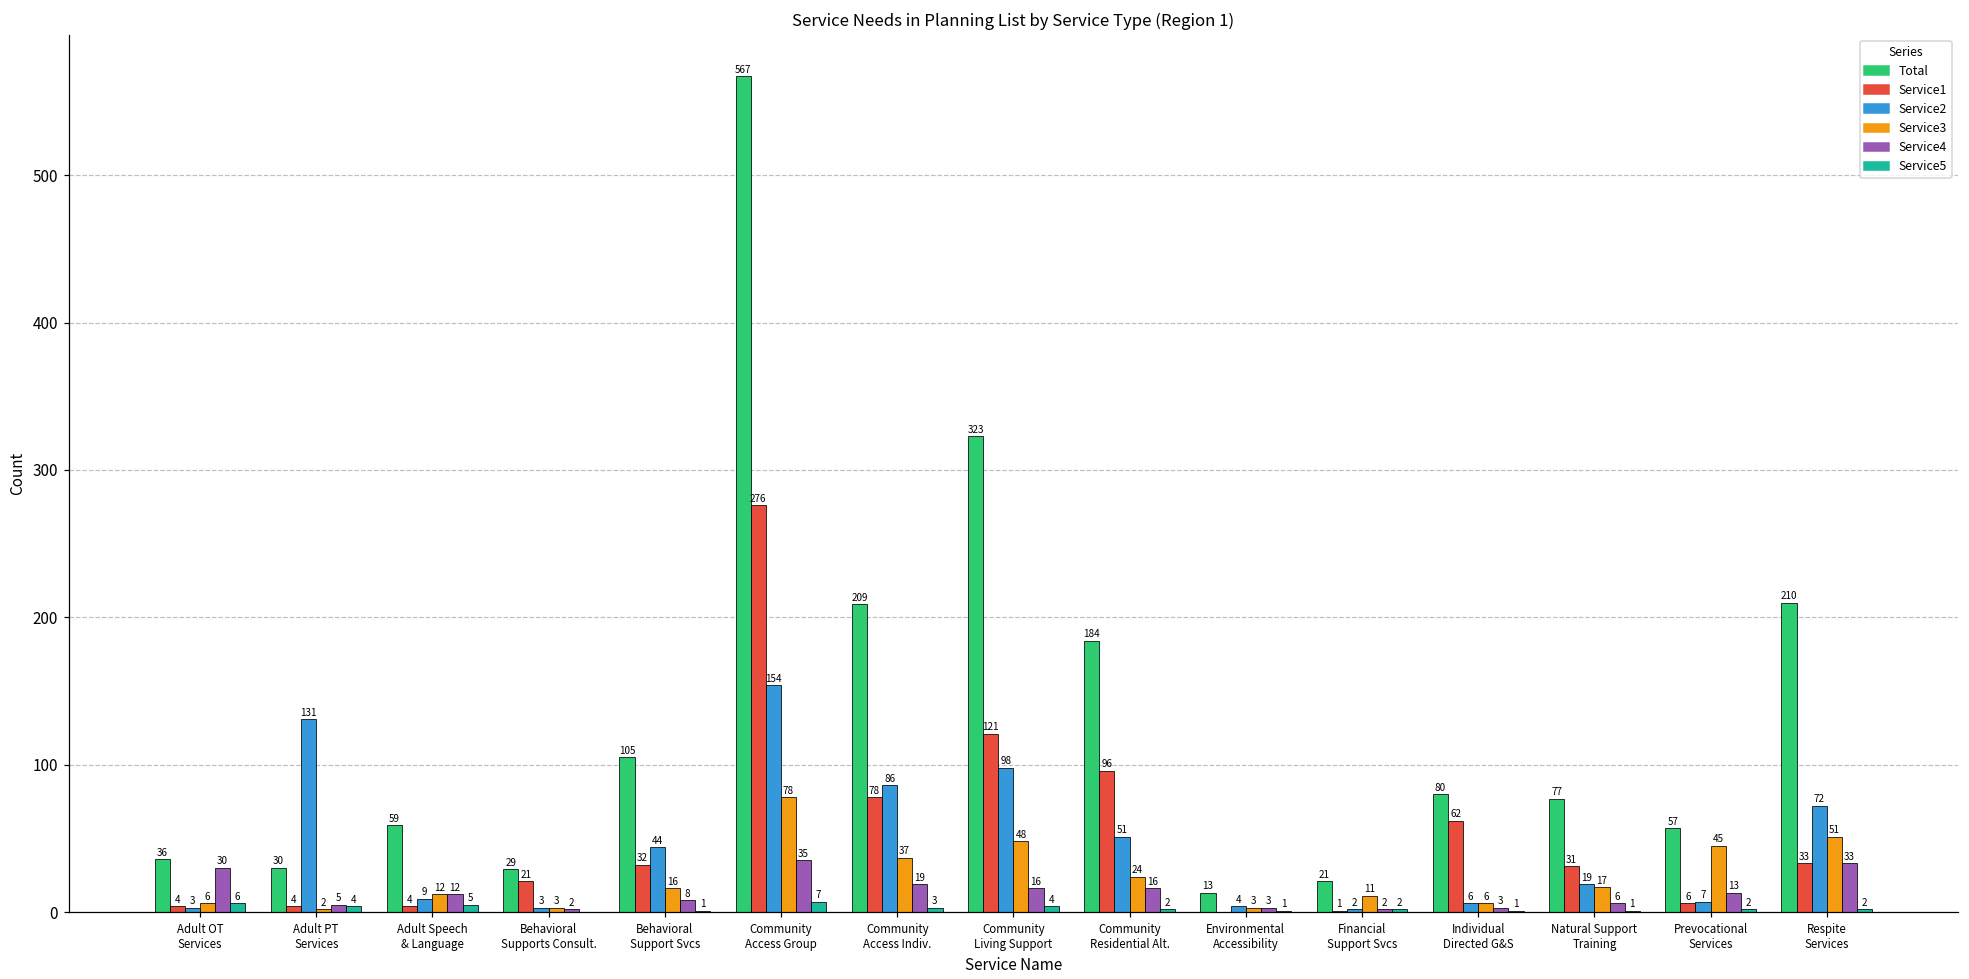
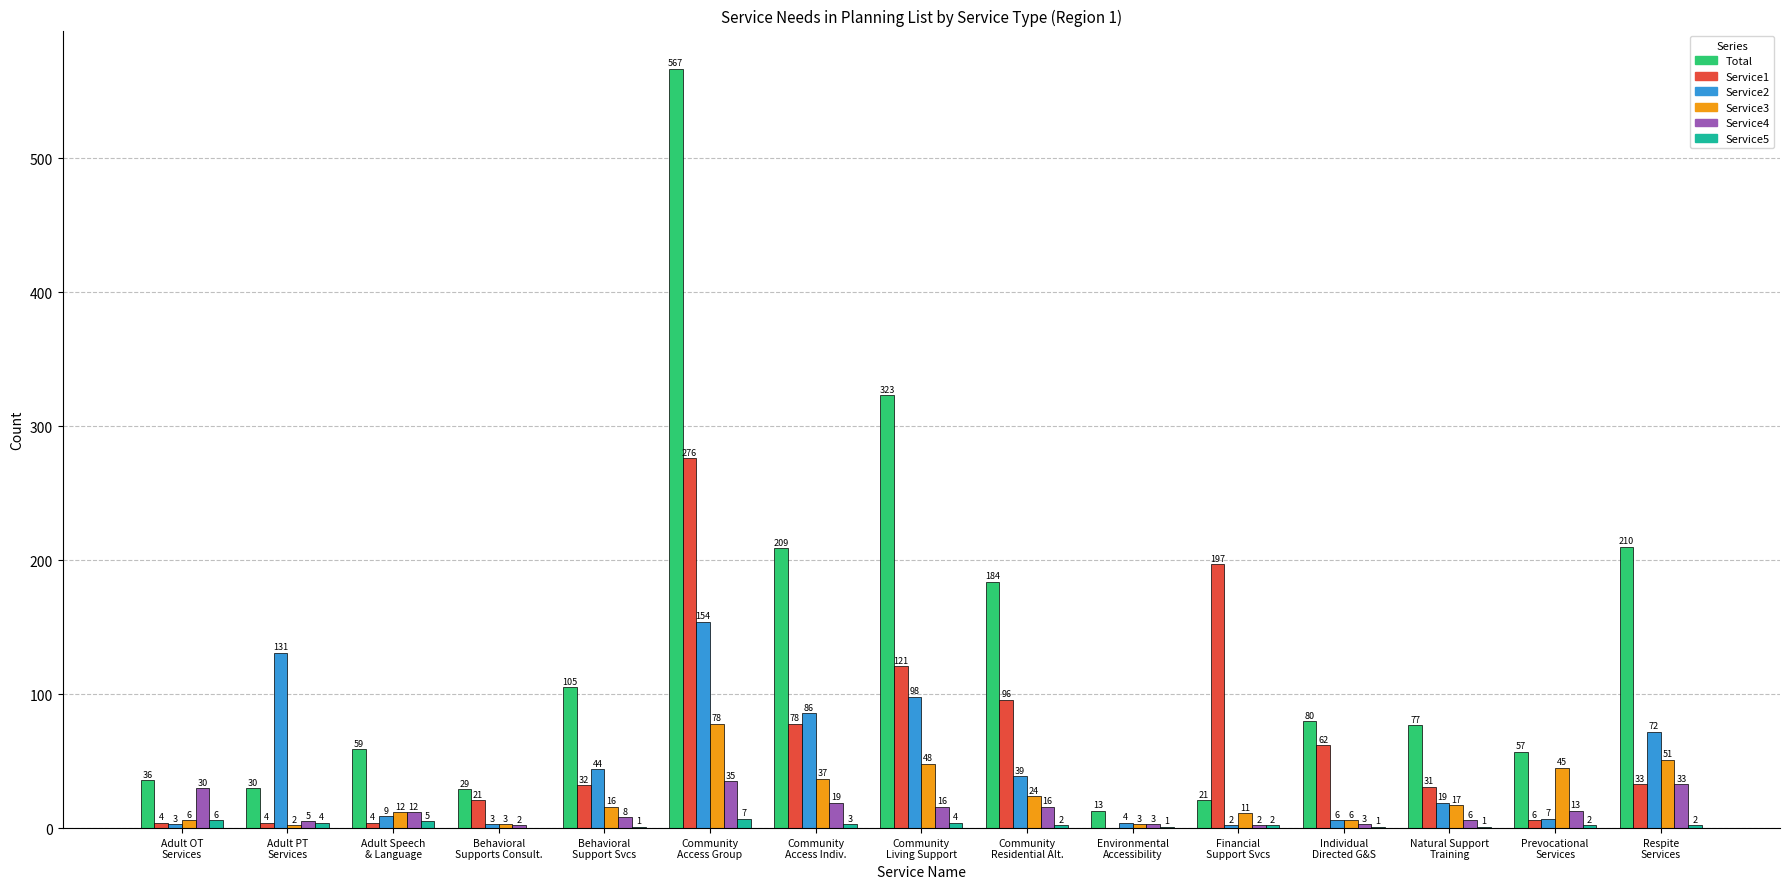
Service2, Community Residential Alt.: 51 -> 39
Service1, Financial Support Svcs: 1 -> 197
